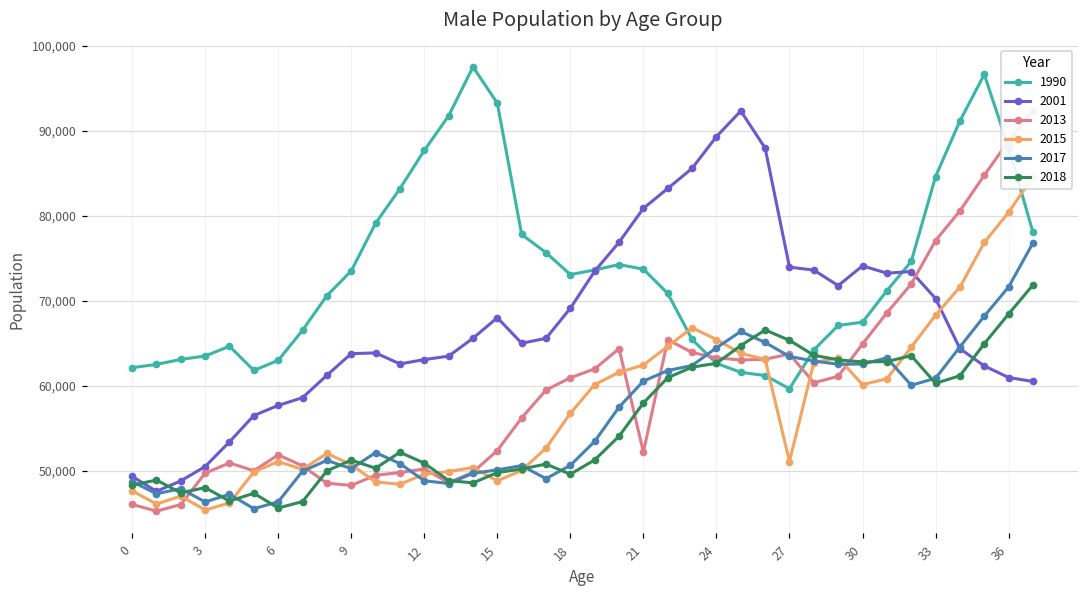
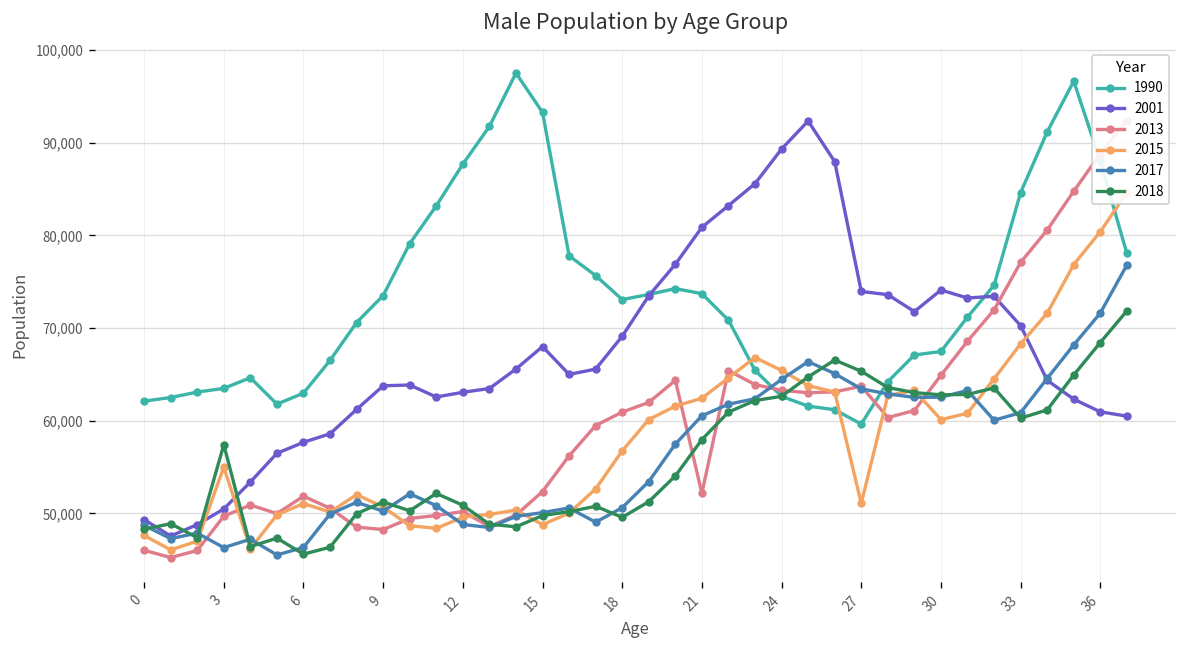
2015, 3: 45,000 -> 55,000
2018, 3: 48,000 -> 57,000
